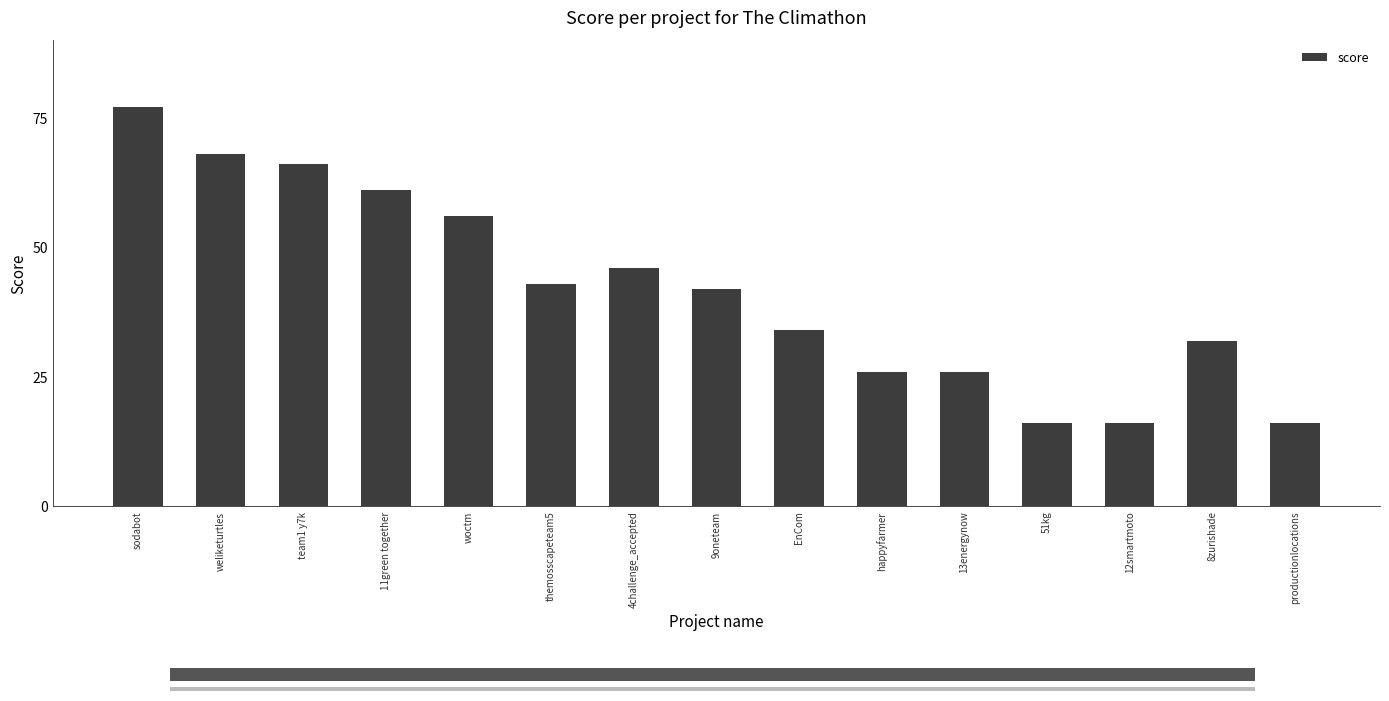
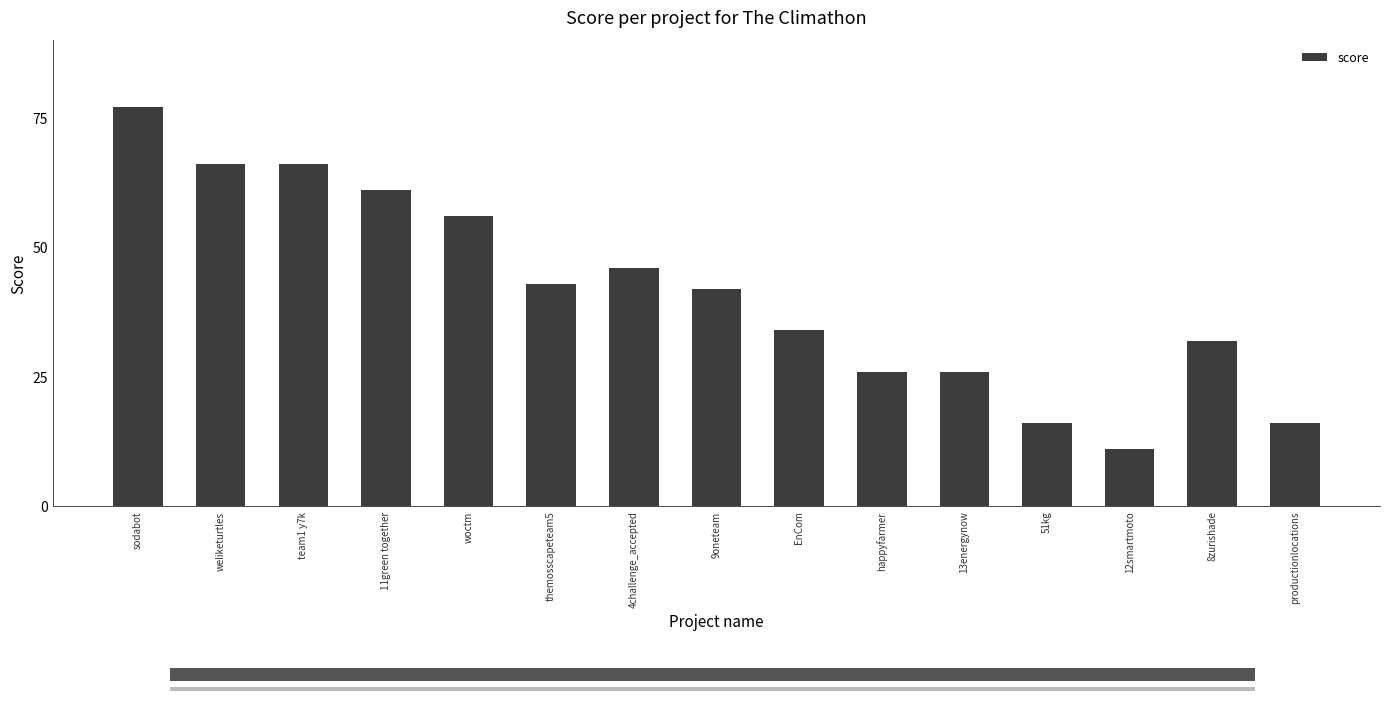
weliketurtles: 68 -> 66
12smartmoto: 16 -> 11
